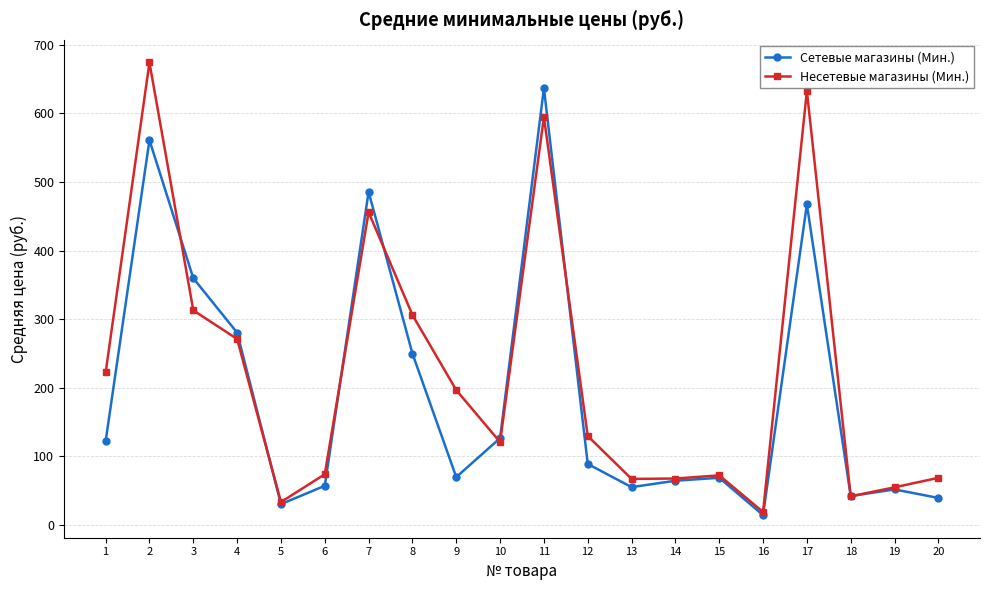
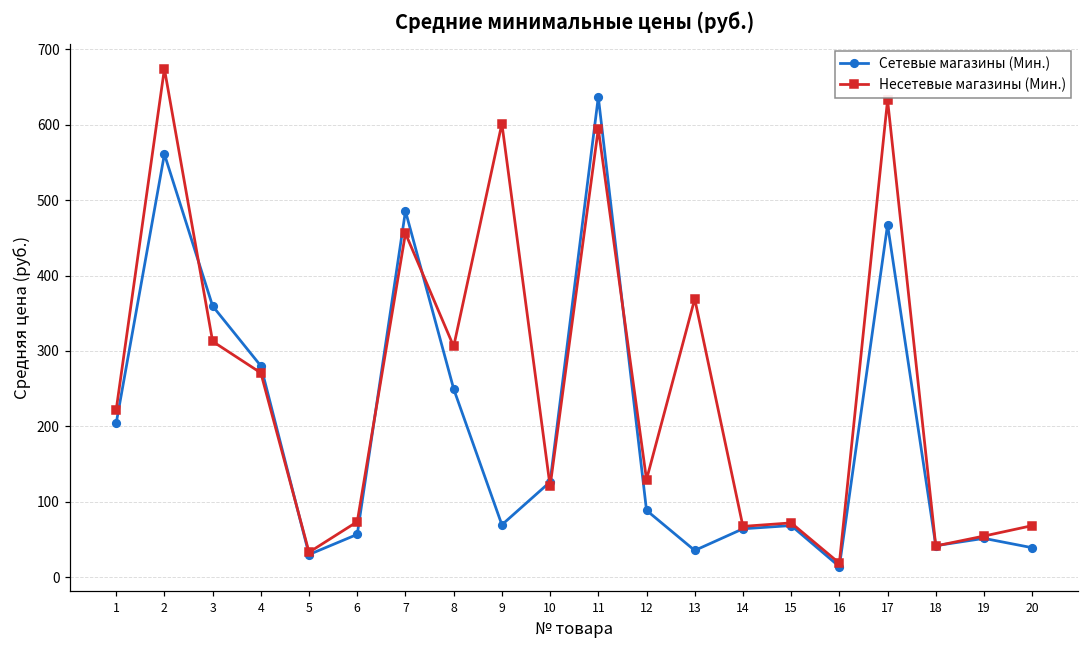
Сетевые магазины (Мин.), 1: 120 -> 200
Несетевые магазины (Мин.), 9: 200 -> 600
Сетевые магазины (Мин.), 13: 50 -> 40
Несетевые магазины (Мин.), 13: 70 -> 370
